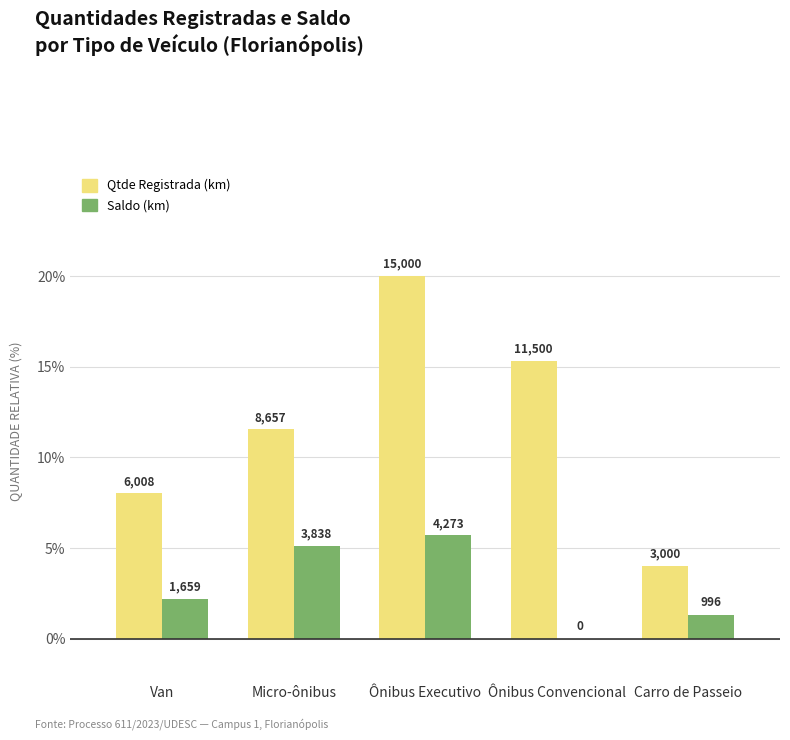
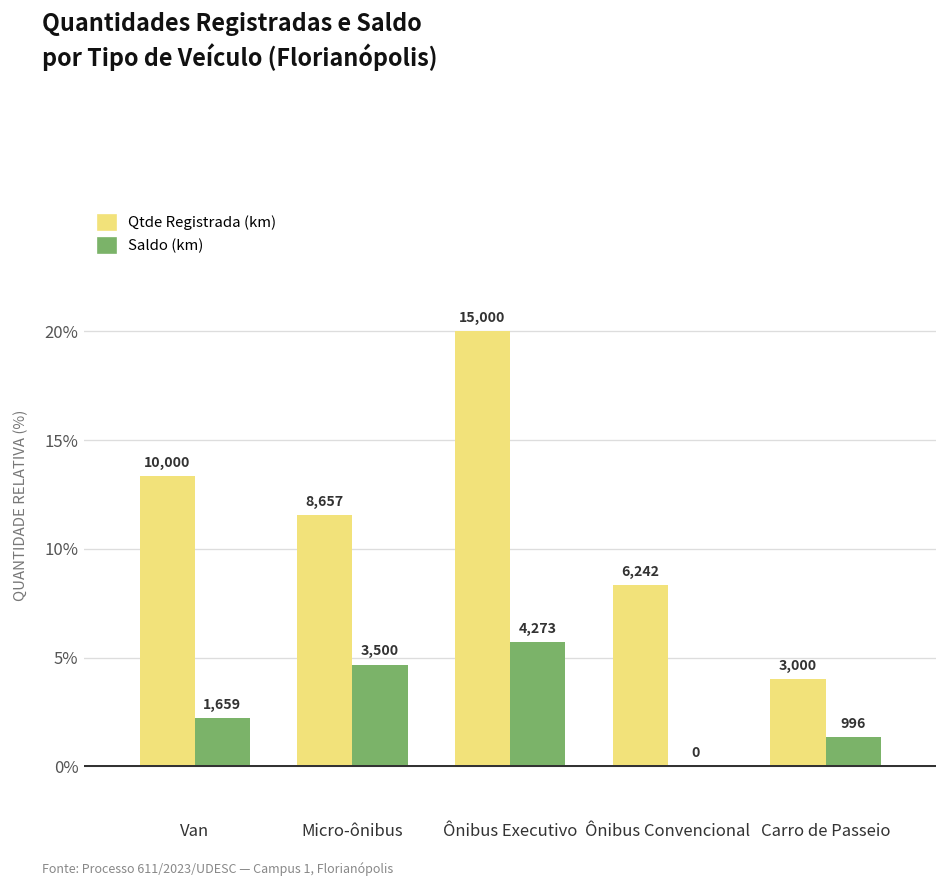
Qtde Registrada (km), Van: 6,008 -> 10,000
Saldo (km), Micro-ônibus: 3,838 -> 3,500
Qtde Registrada (km), Ônibus Convencional: 11,500 -> 6,242
